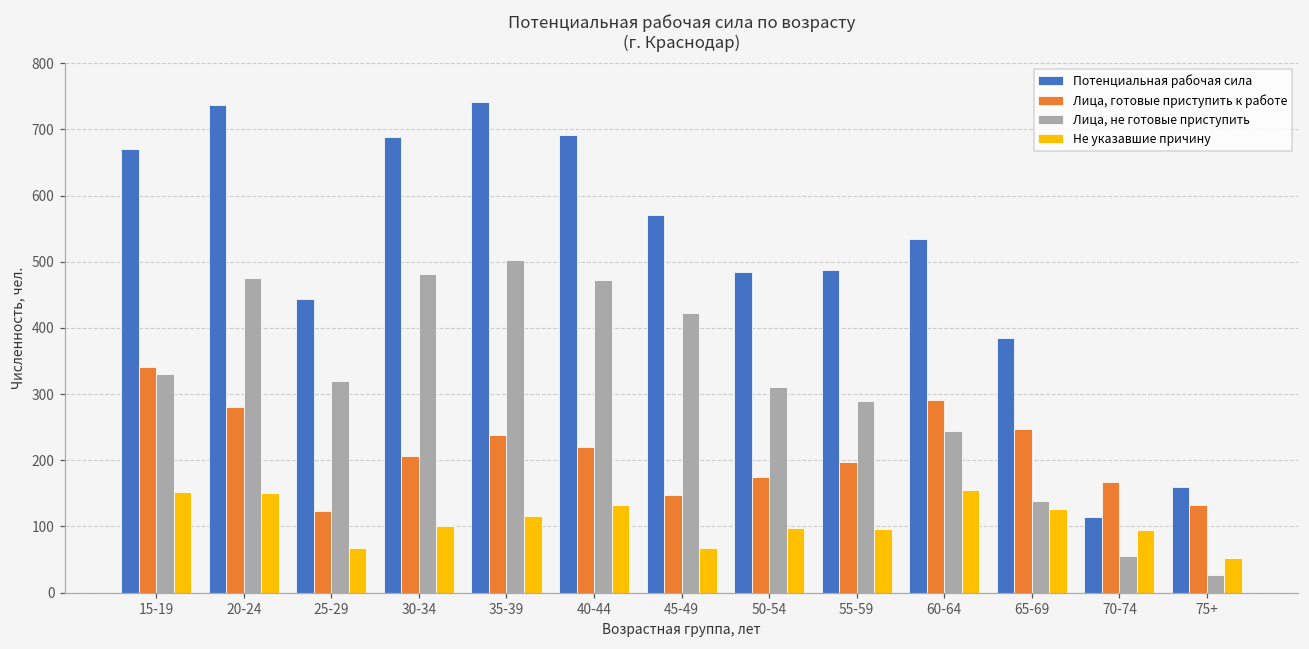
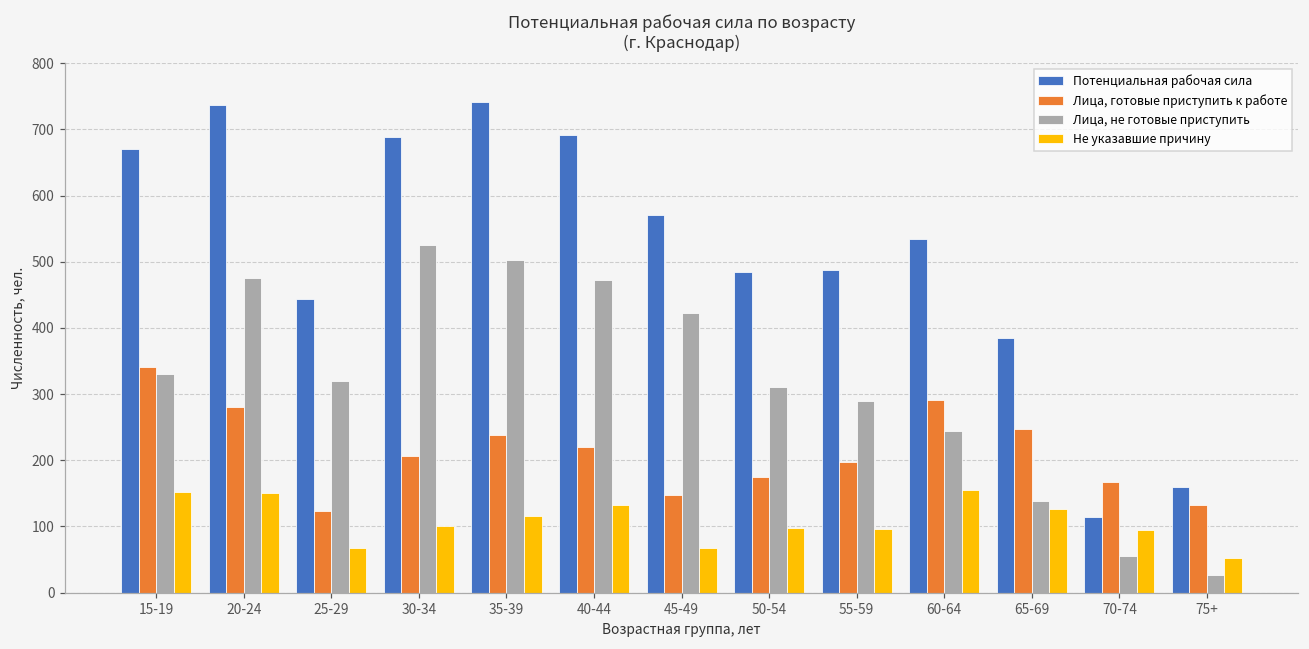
Лица, не готовые приступить, 30-34: 480 -> 530
